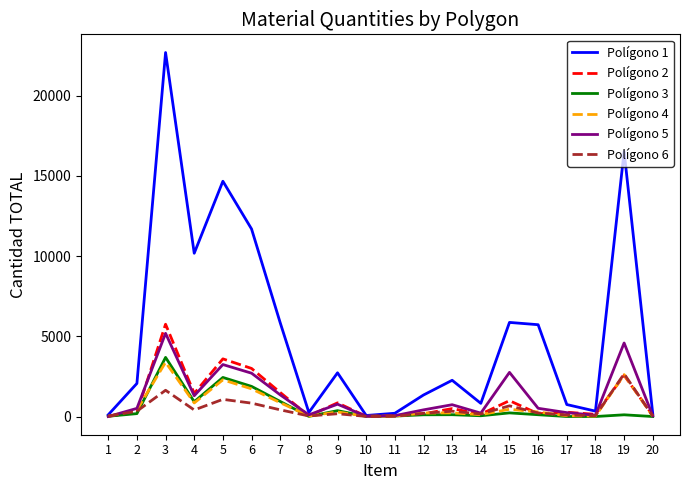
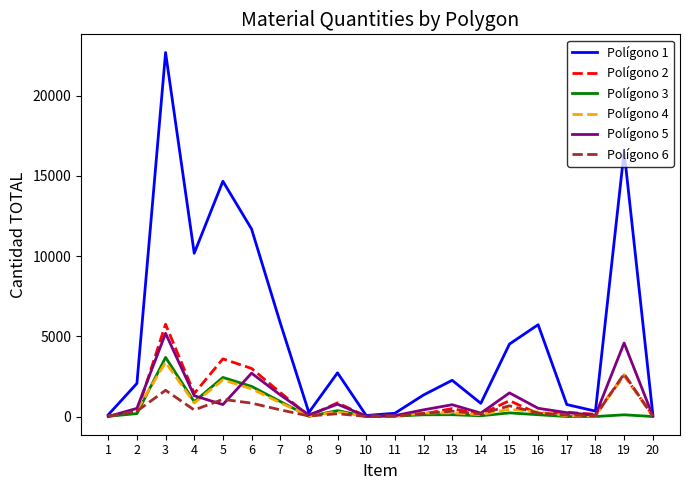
Polígono 5, 5: 3200 -> 700
Polígono 1, 15: 5900 -> 4500
Polígono 5, 15: 2800 -> 1500
